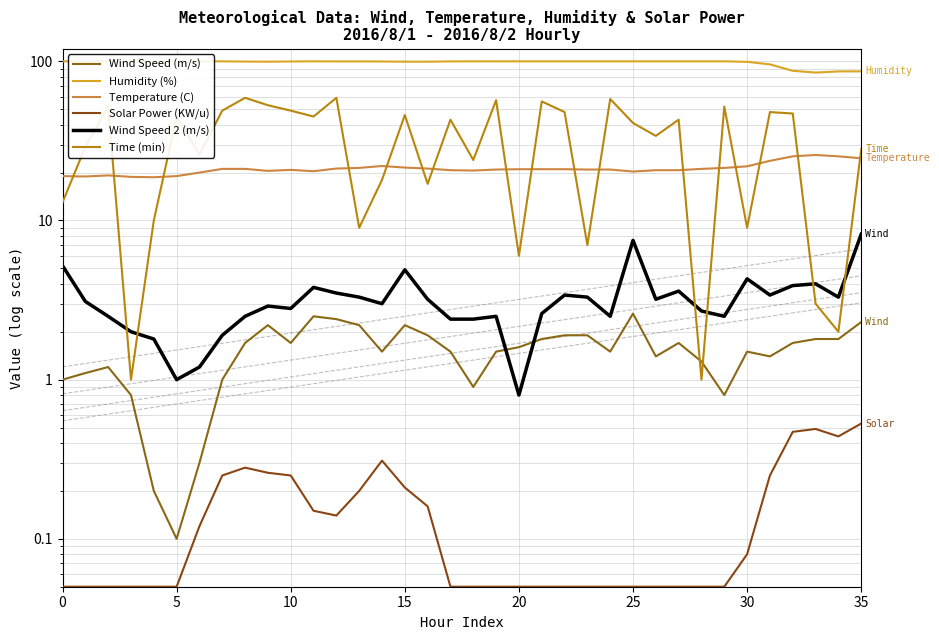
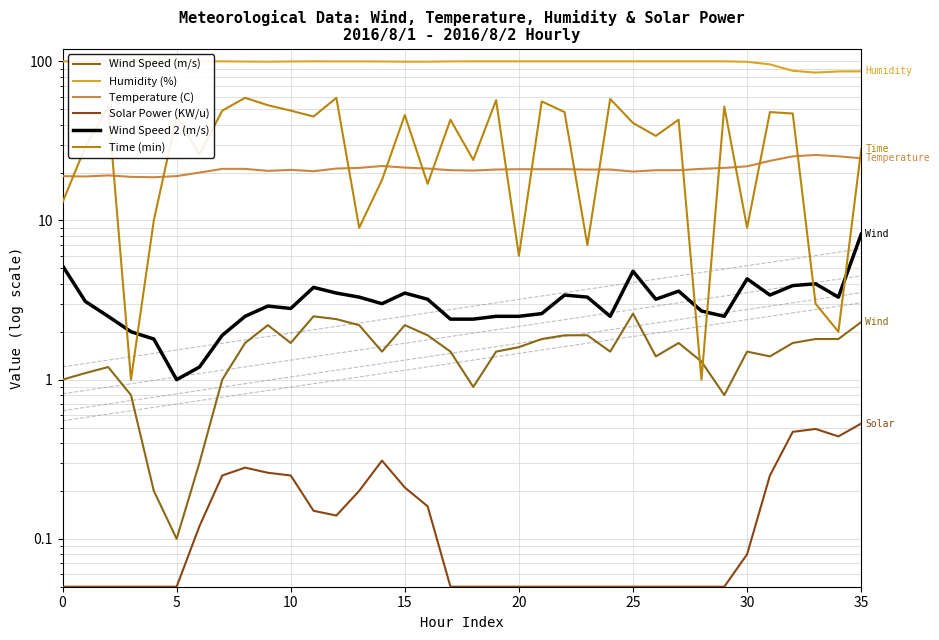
Wind Speed 2 (m/s), 15: 4.9 -> 3.5
Wind Speed 2 (m/s), 20: 0.8 -> 2.5
Wind Speed 2 (m/s), 25: 8 -> 4.8
